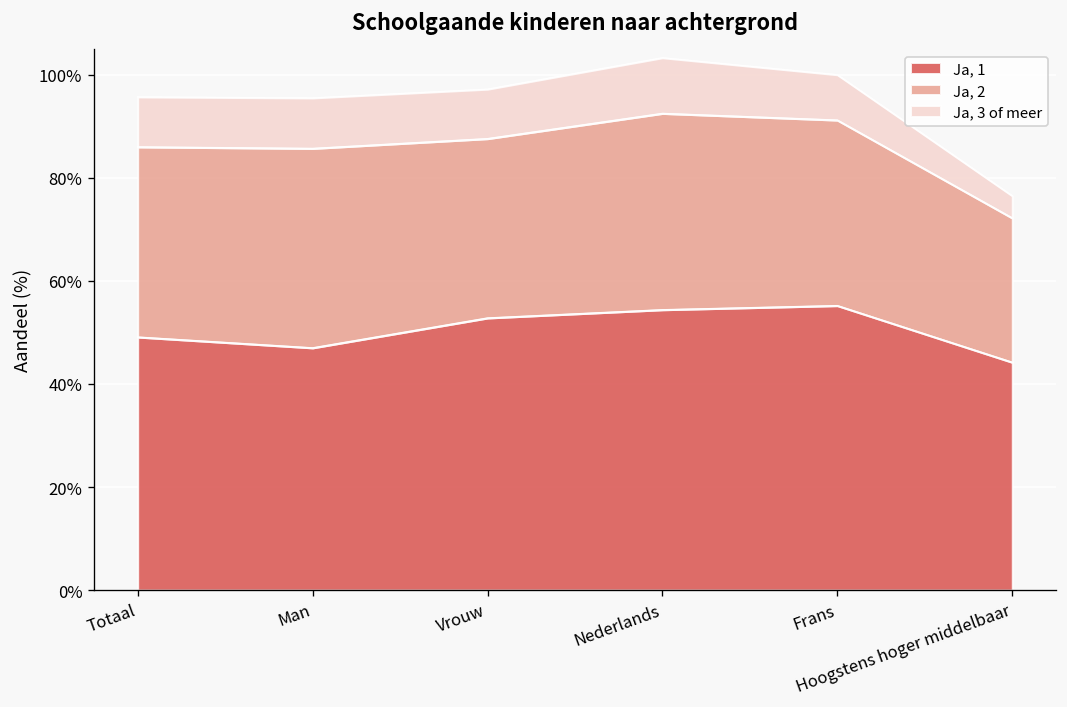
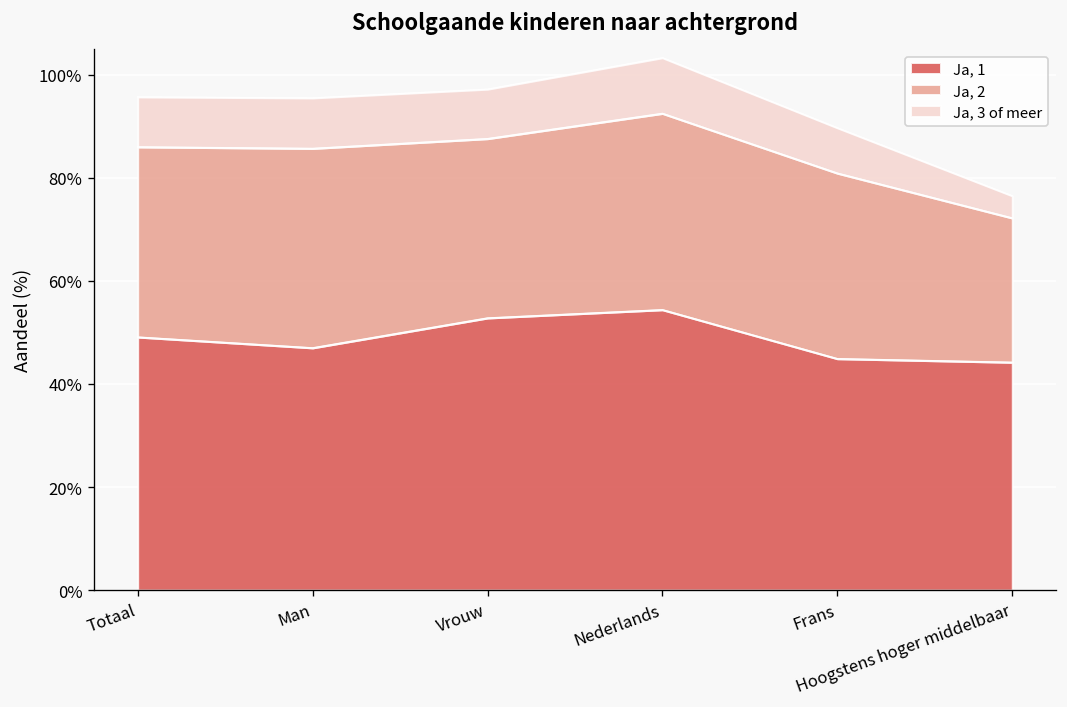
Ja, 1, Frans: 55% -> 45%
